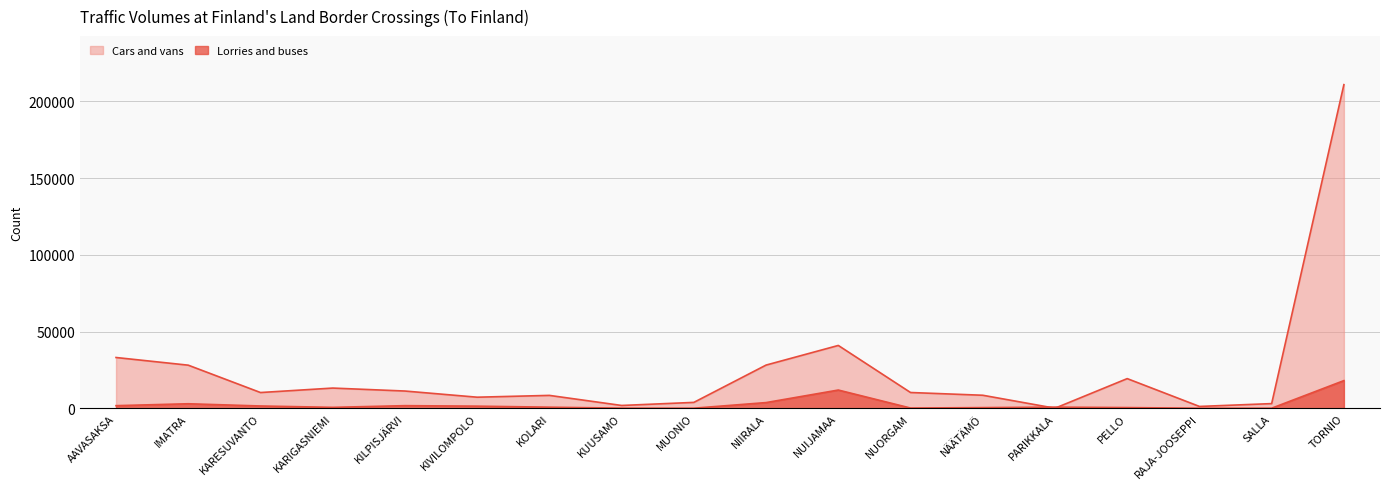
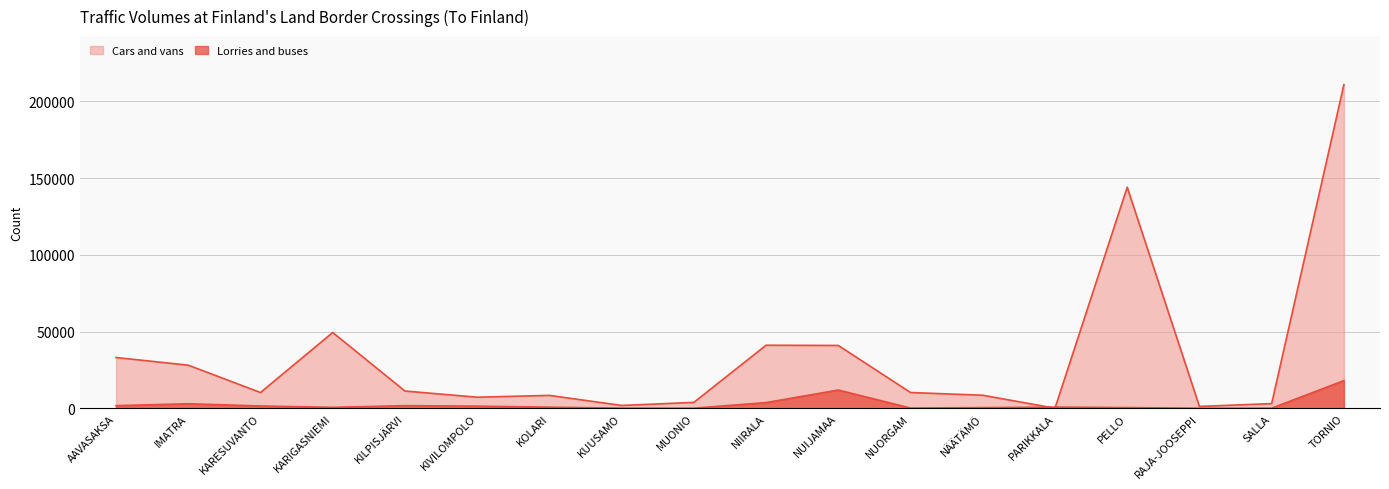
Cars and vans, KARIGASNIEMI: 13000 -> 49000
Cars and vans, NIIRALA: 28000 -> 41000
Cars and vans, PELLO: 19000 -> 144000
